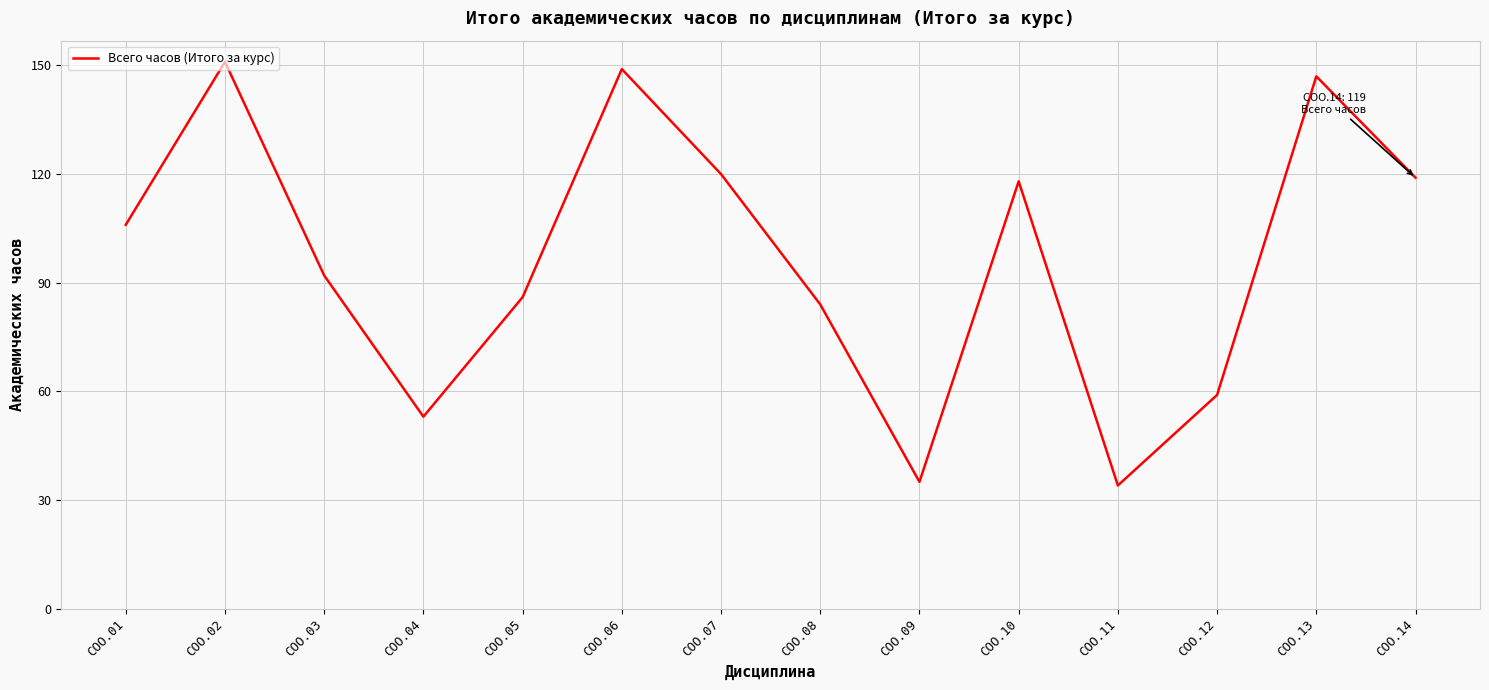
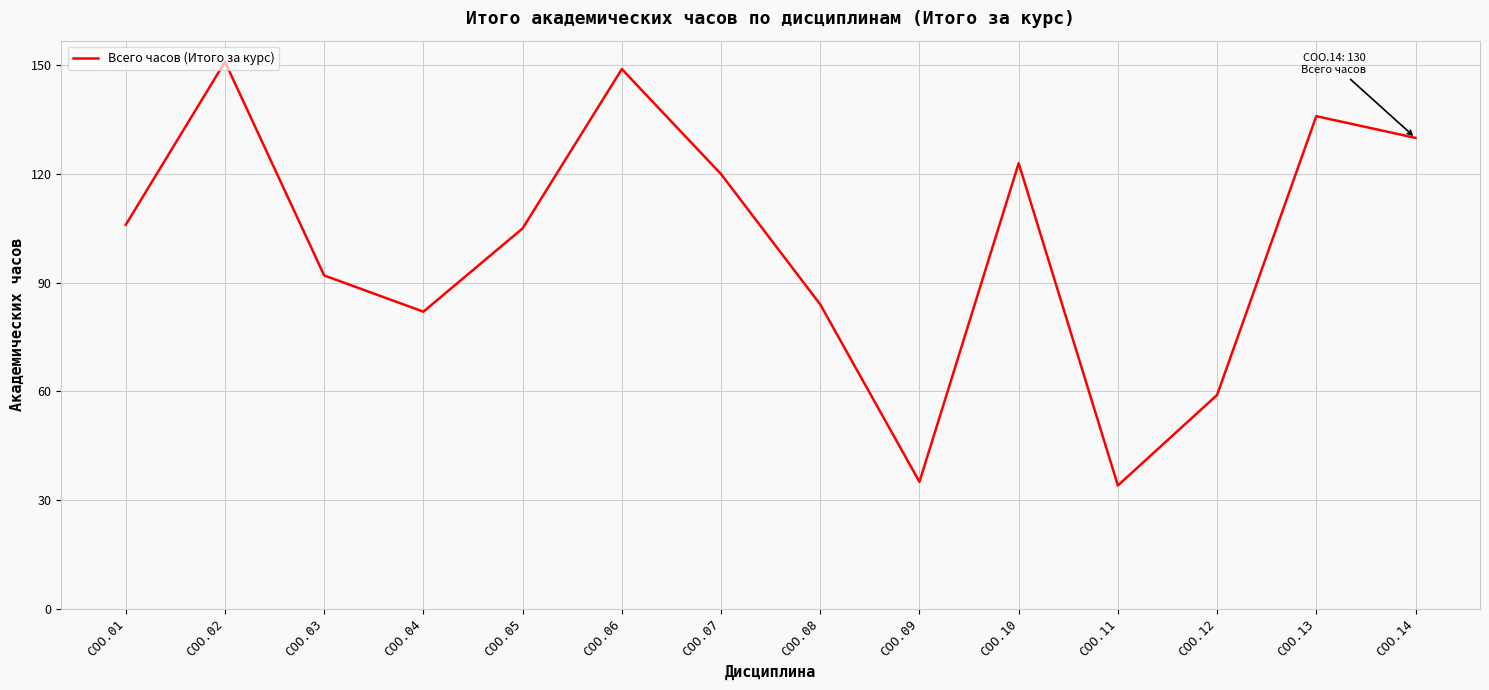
СОО.04: 53 -> 82
СОО.05: 86 -> 105
СОО.10: 118 -> 123
СОО.13: 147 -> 136
СОО.14: 119 -> 130
